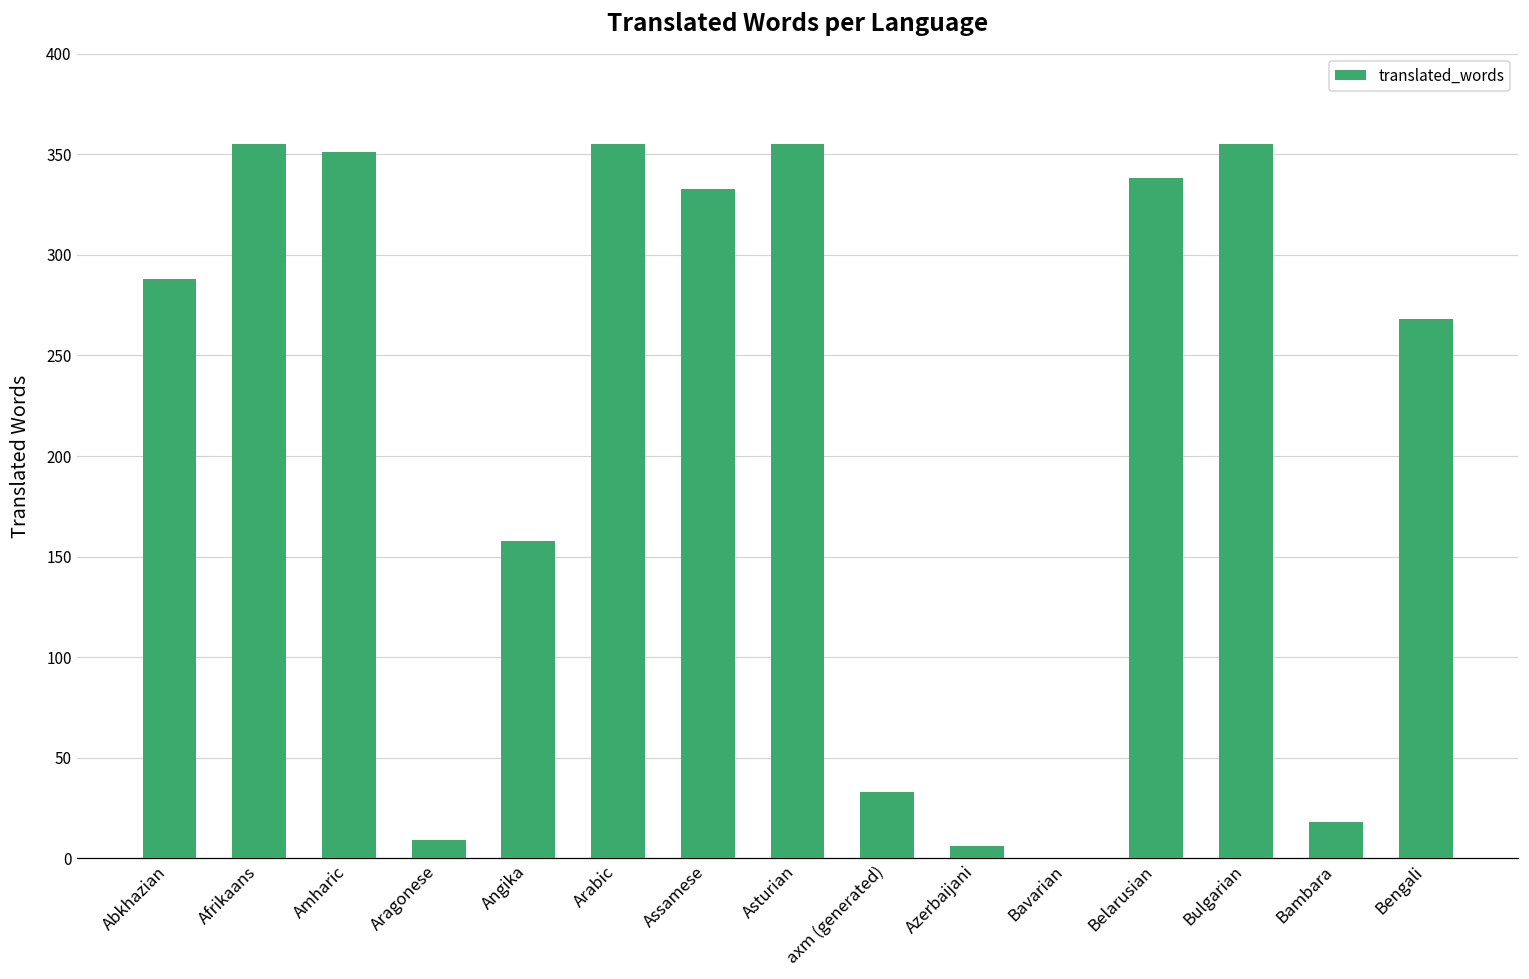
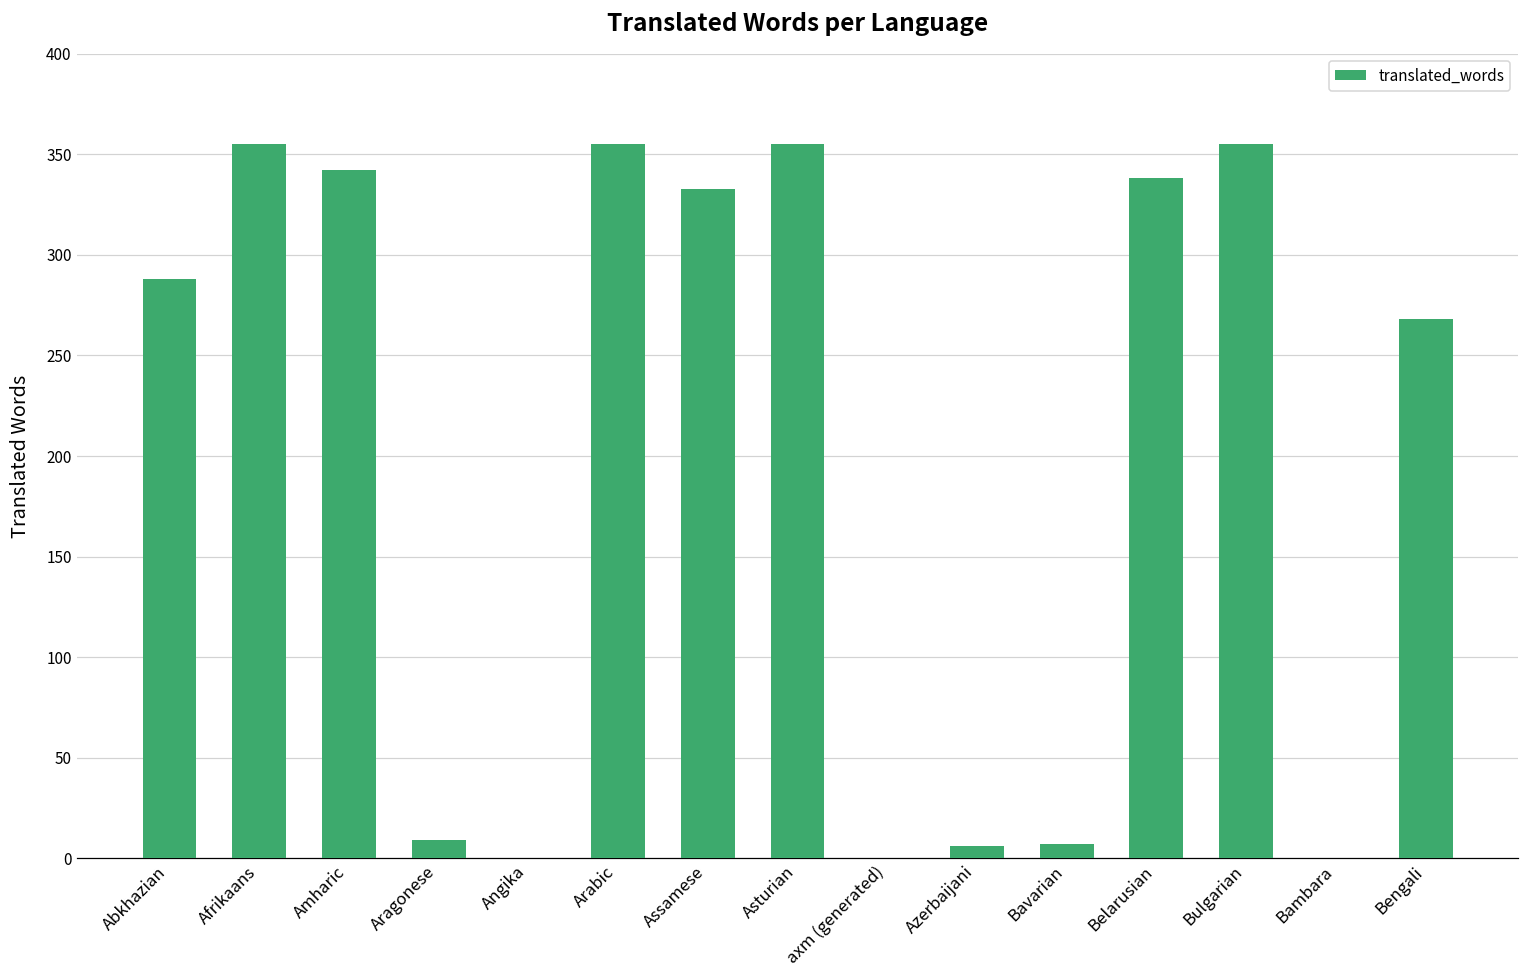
Amharic: 351 -> 342
Angika: 158 -> 0
axm (generated): 33 -> 0
Bavarian: 0 -> 7
Bambara: 18 -> 0
